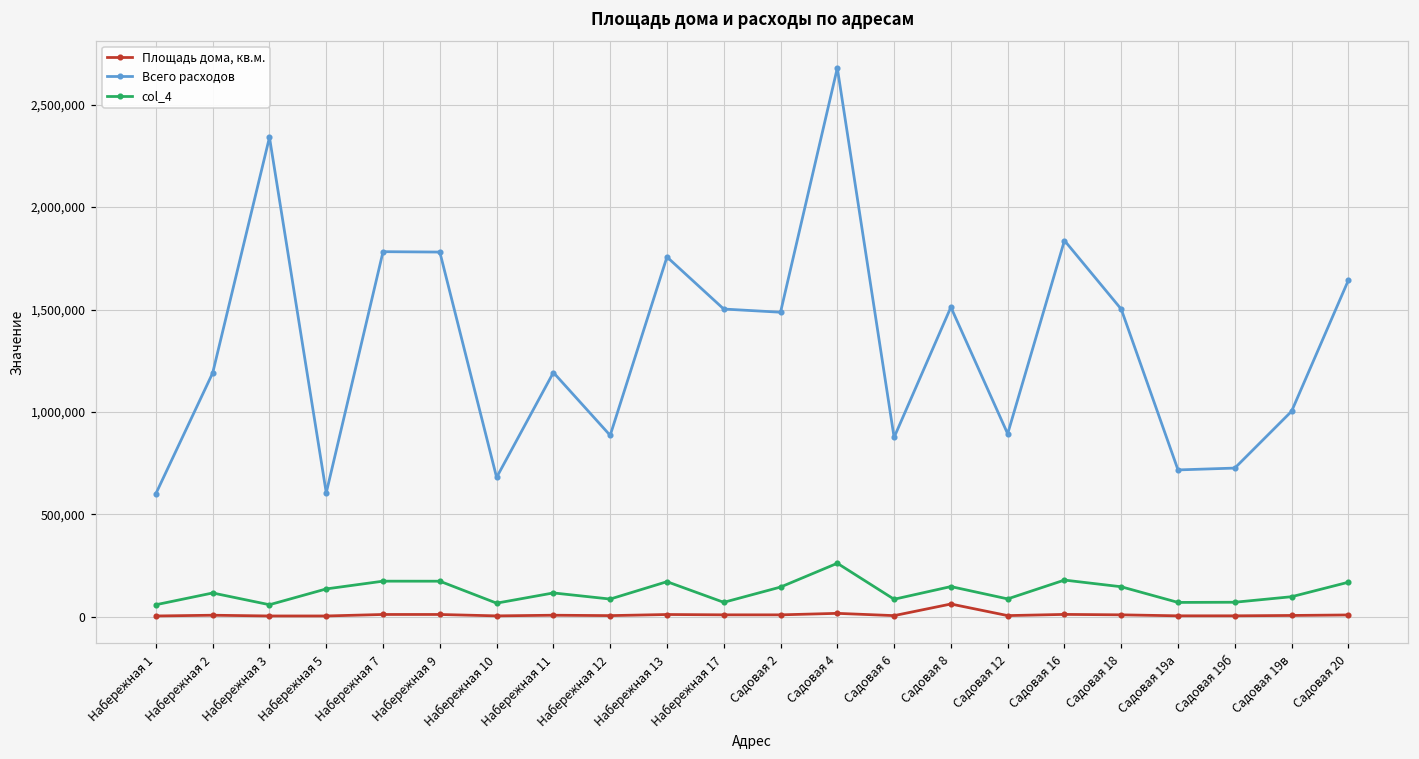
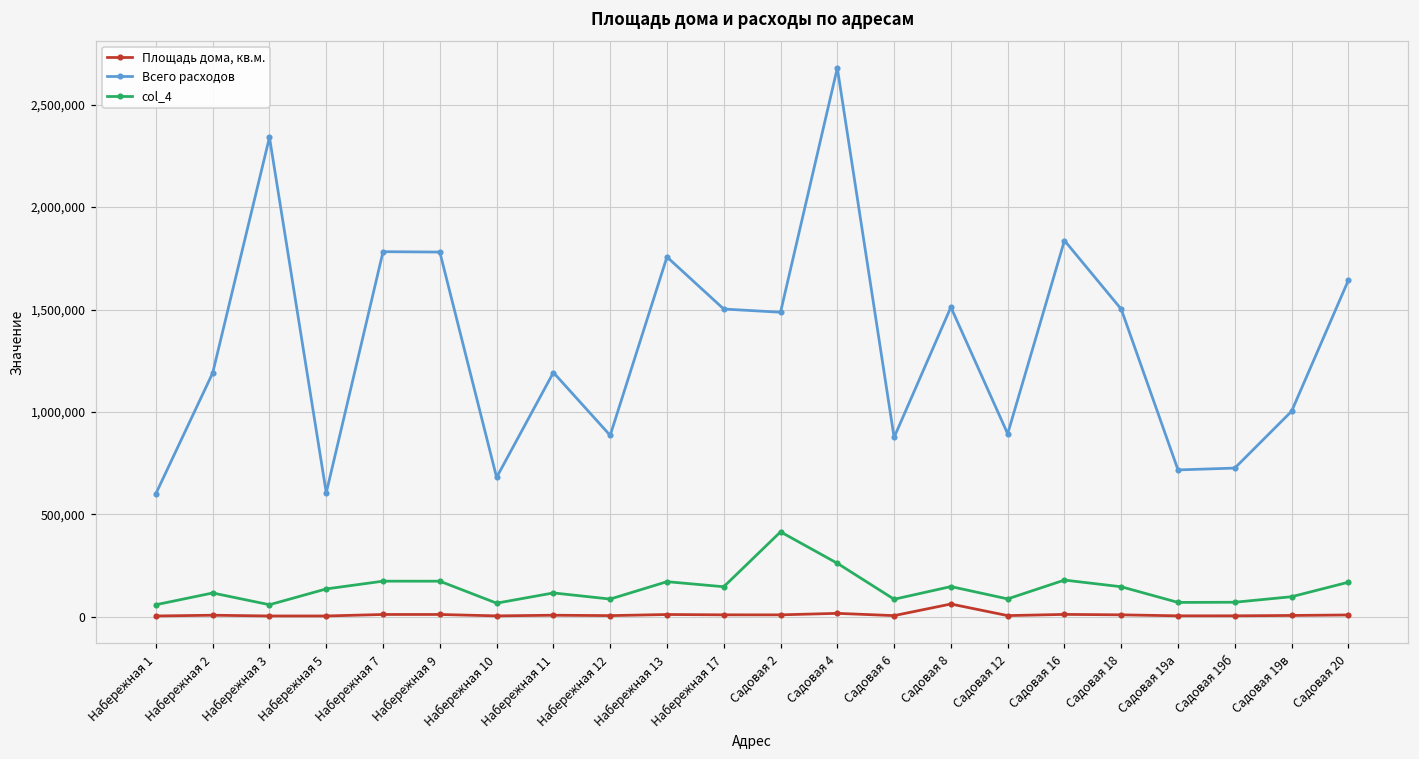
col_4, Набережная 17: 70,000 -> 150,000
col_4, Садовая 2: 140,000 -> 410,000
